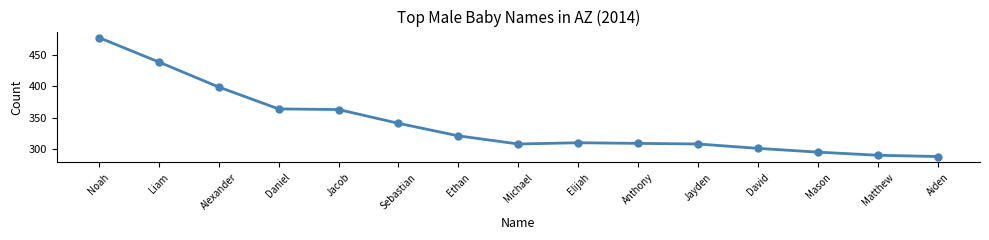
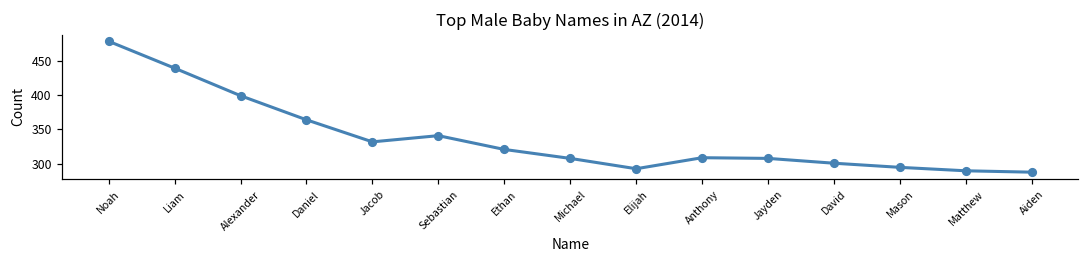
Jacob: 360 -> 330
Elijah: 310 -> 290
